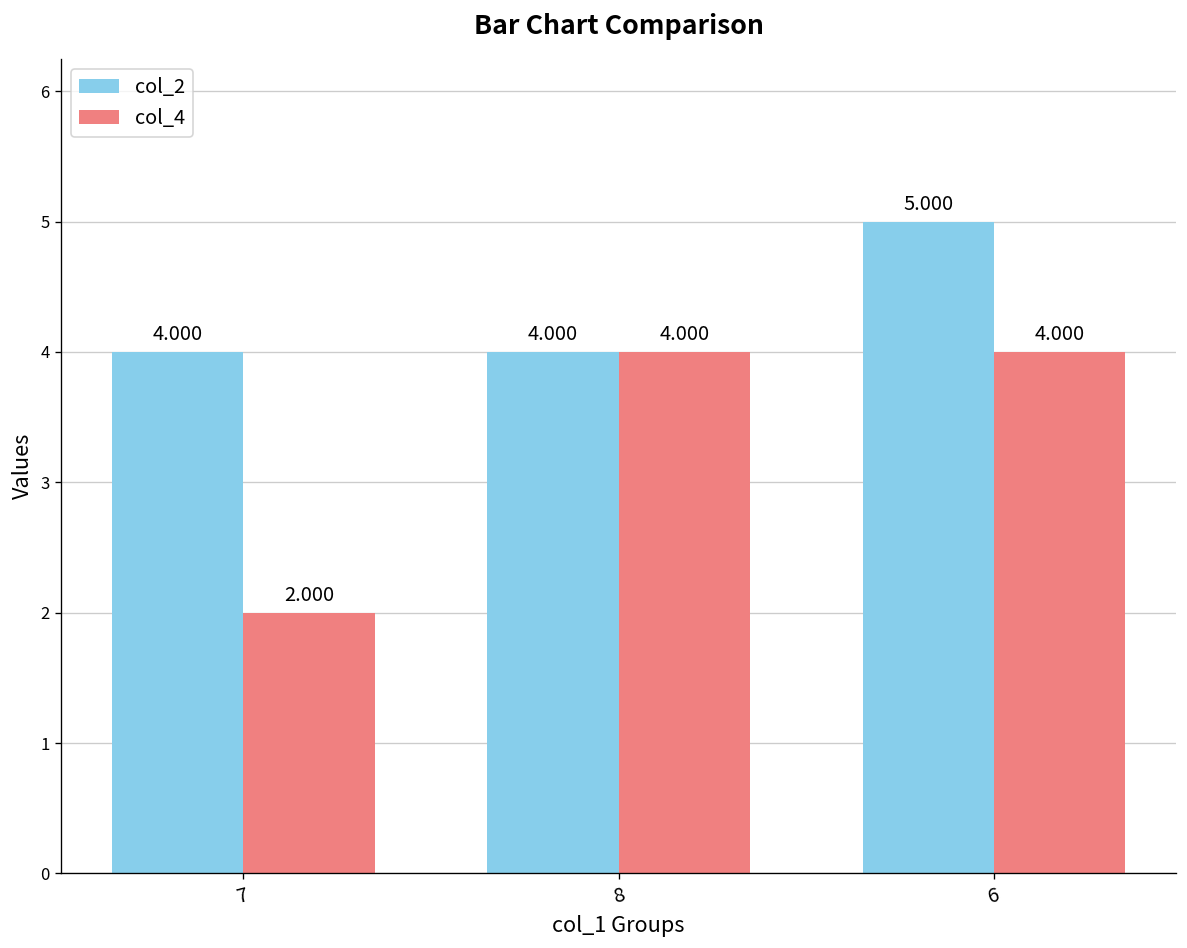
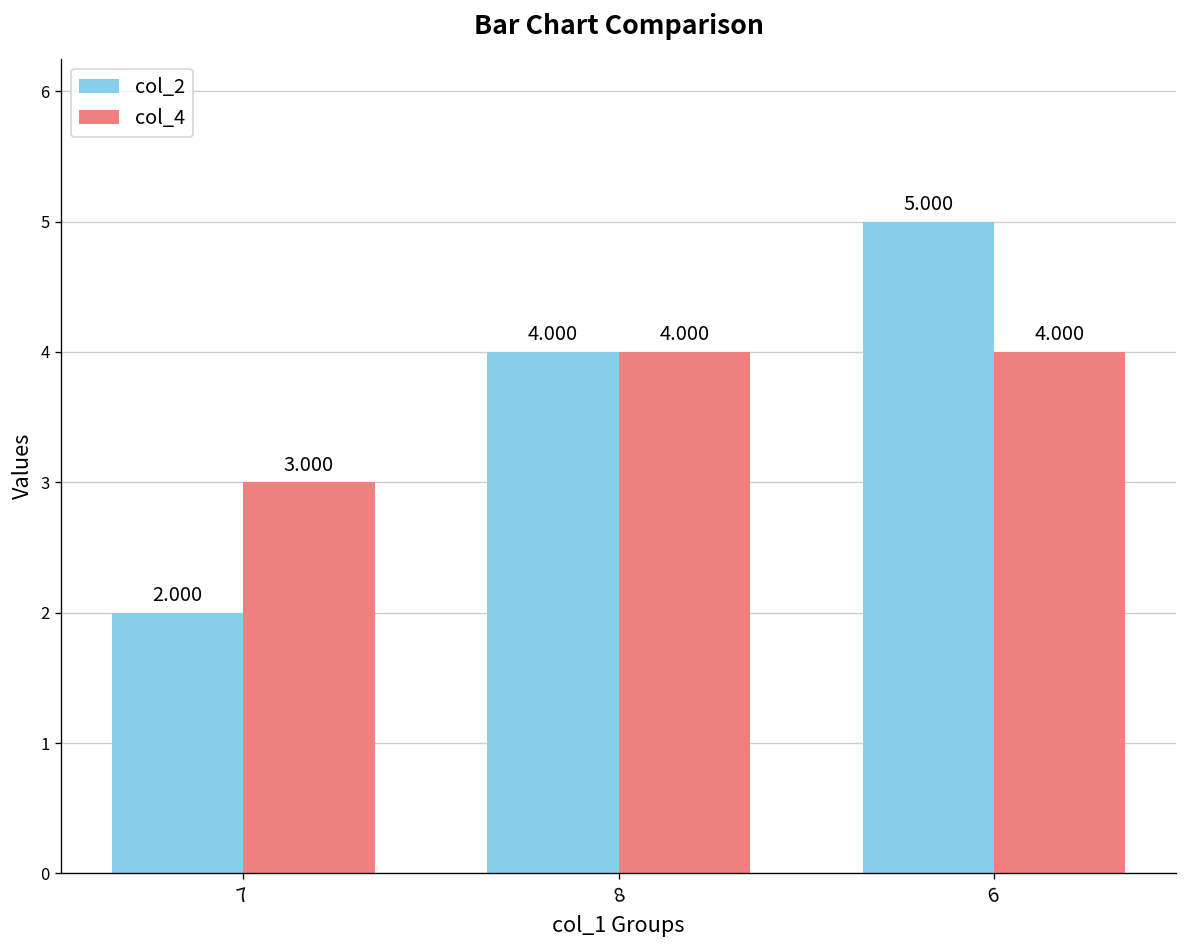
col_2, 7: 4.000 -> 2.000
col_4, 7: 2.000 -> 3.000
